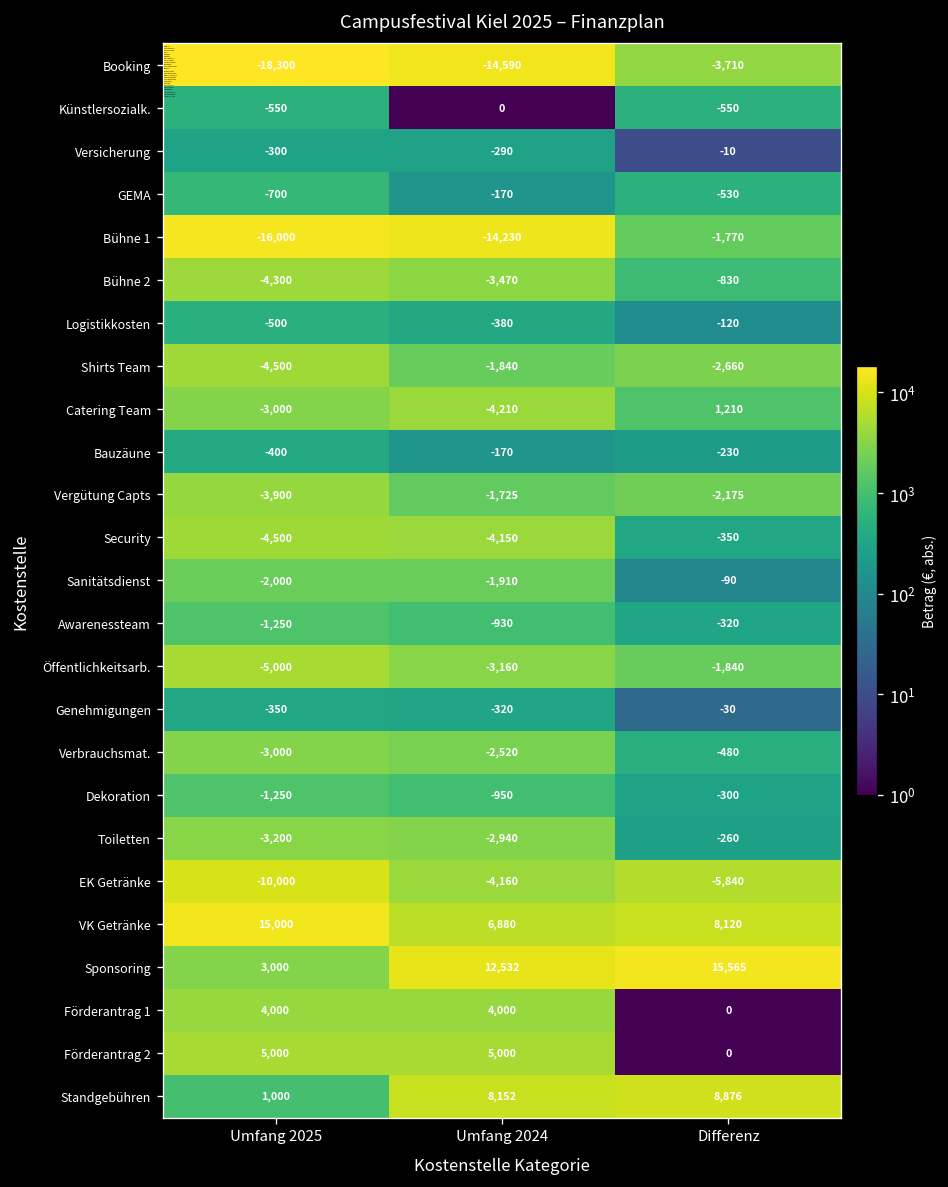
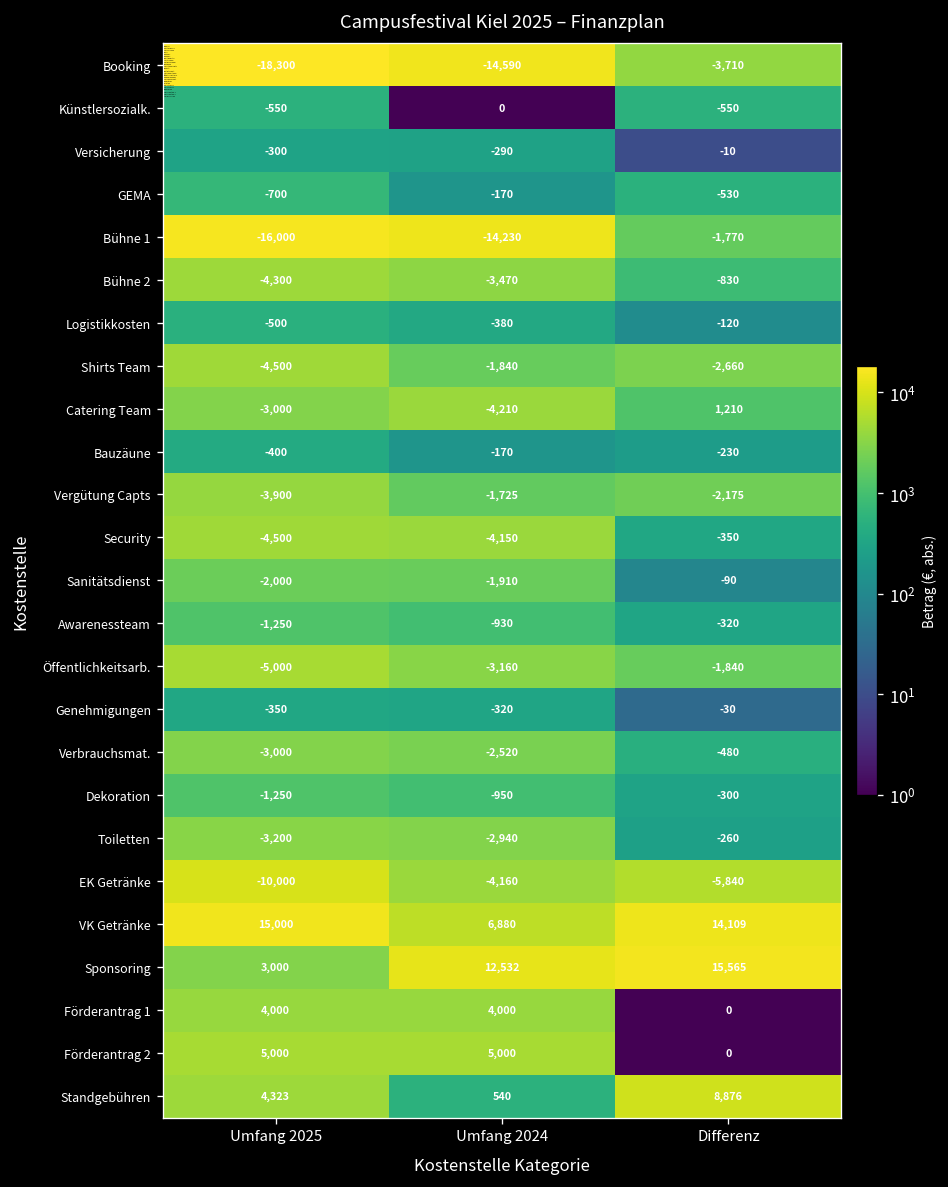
VK Getränke, Differenz: 8,120 -> 14,109
Standgebühren, Umfang 2025: 1,000 -> 4,323
Standgebühren, Umfang 2024: 8,152 -> 540
